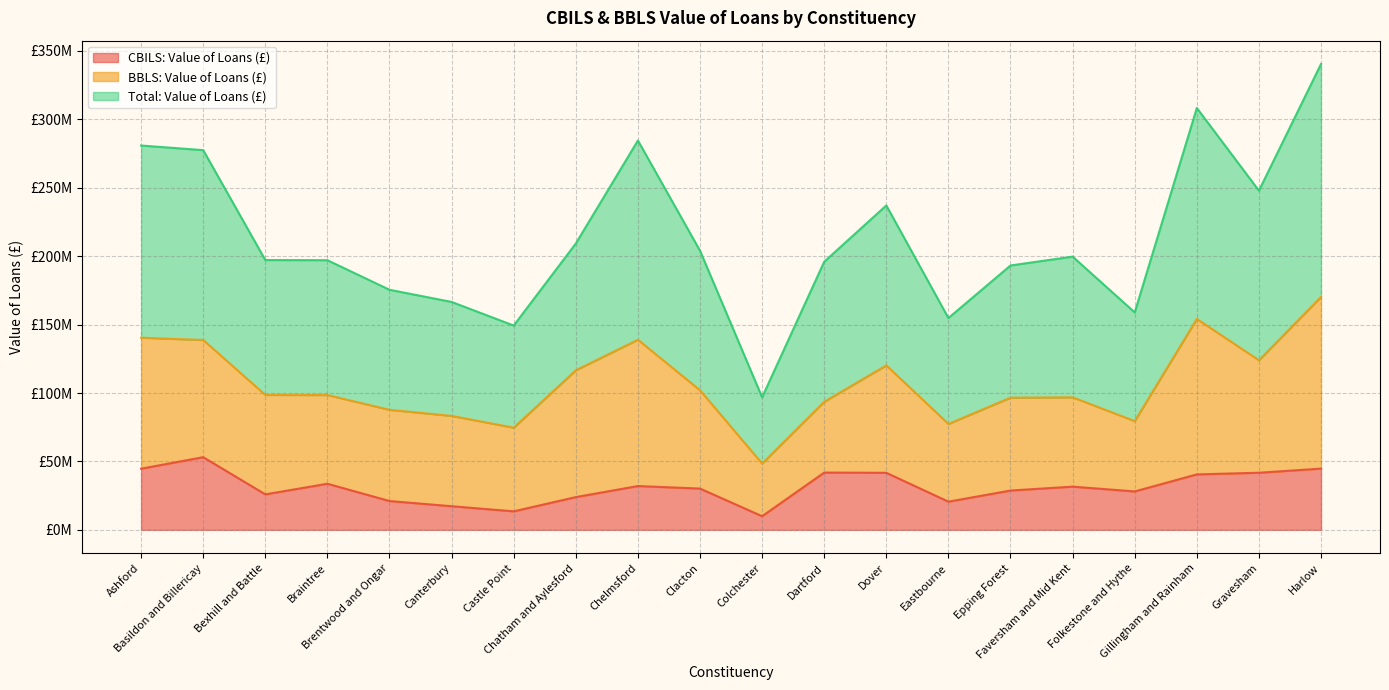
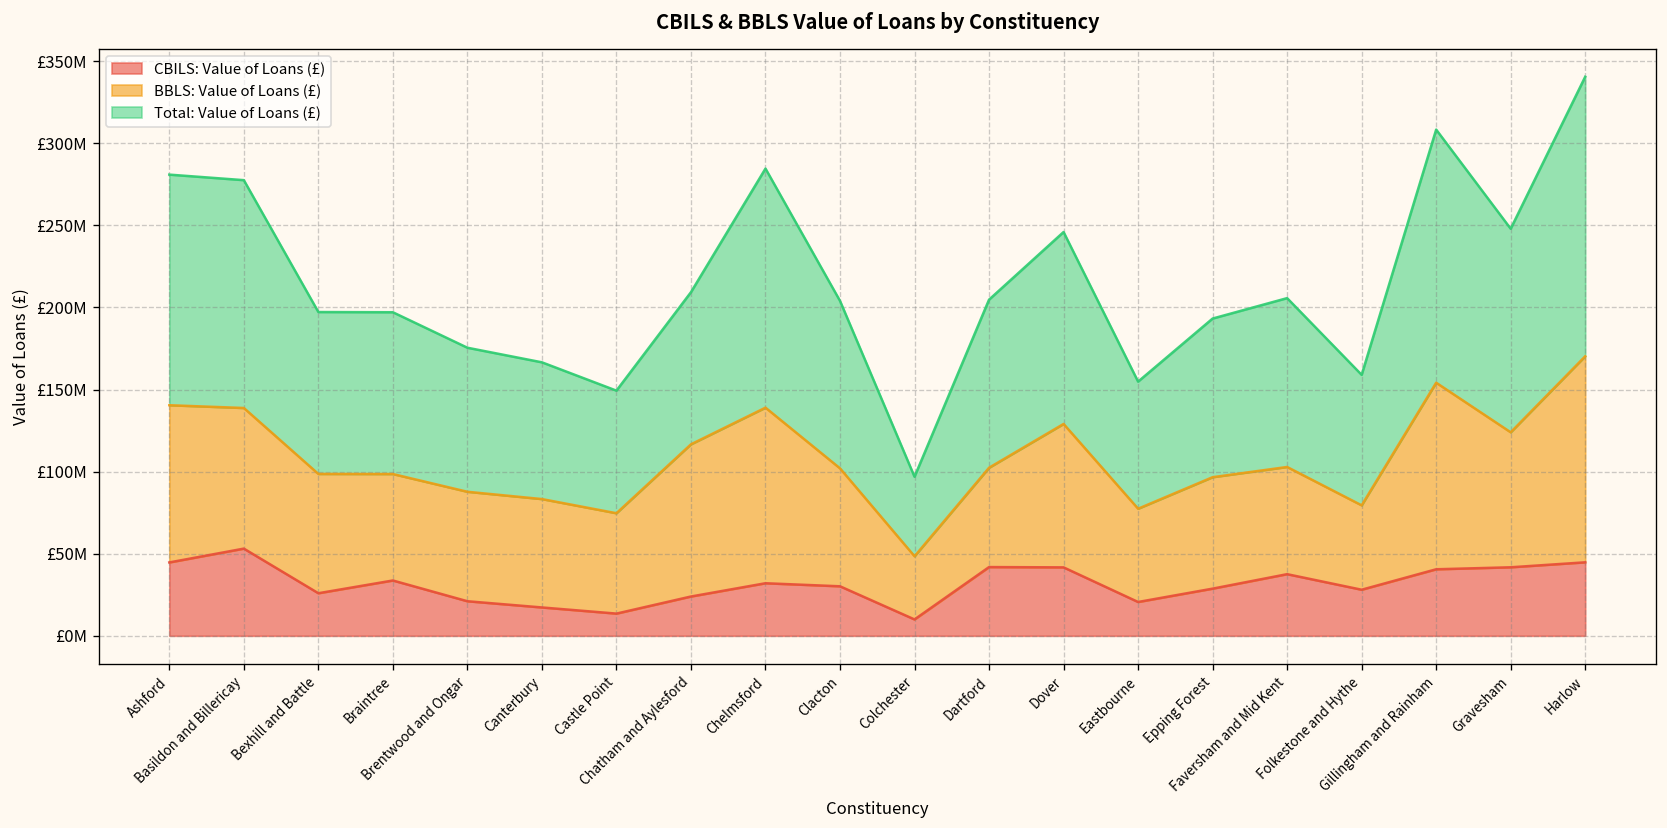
BBLS: Value of Loans (£), Dartford: £52000000 -> £61000000
BBLS: Value of Loans (£), Dover: £79000000 -> £87000000
CBILS: Value of Loans (£), Faversham and Mid Kent: £32000000 -> £38000000
